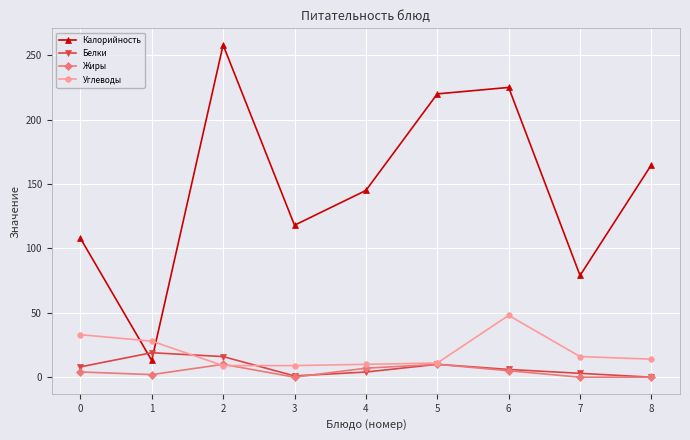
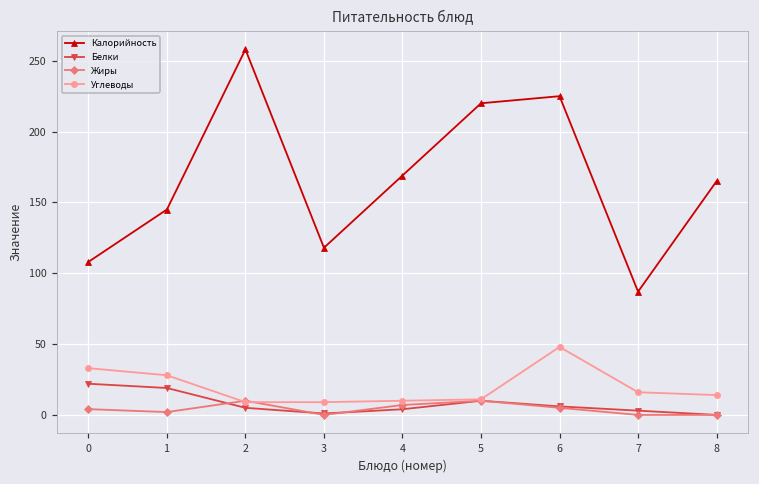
Белки, 0: 8 -> 22
Калорийность, 1: 13 -> 145
Белки, 2: 16 -> 5
Калорийность, 4: 145 -> 169
Калорийность, 7: 79 -> 87
